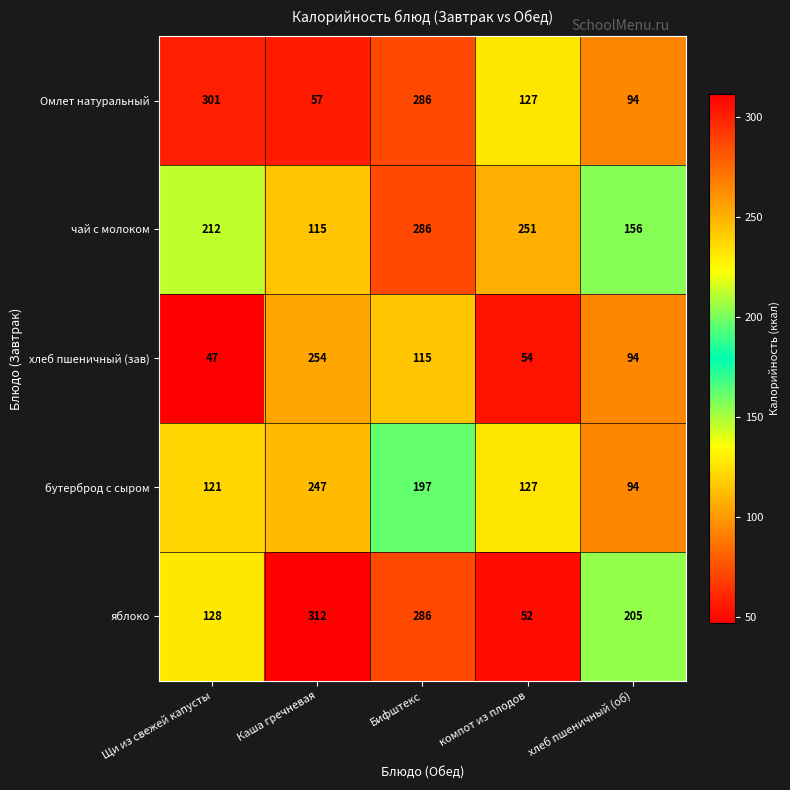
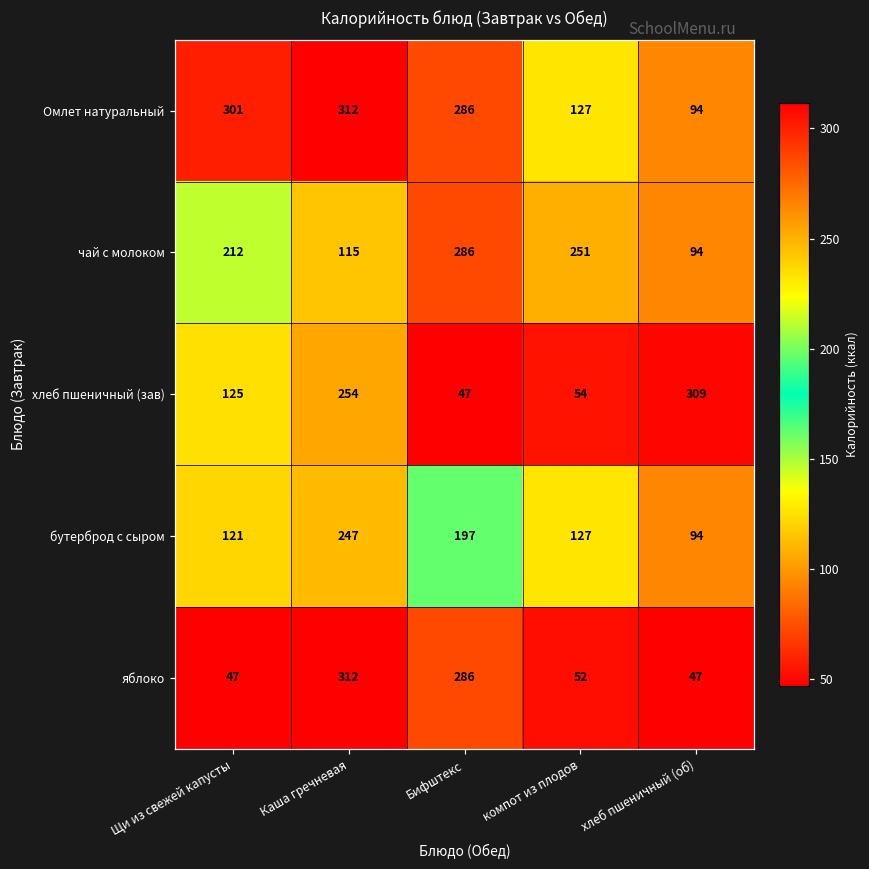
Омлет натуральный, Каша гречневая: 57 -> 312
чай с молоком, хлеб пшеничный (об): 156 -> 94
хлеб пшеничный (зав), Щи из свежей капусты: 47 -> 125
хлеб пшеничный (зав), Бифштекс: 115 -> 47
хлеб пшеничный (зав), хлеб пшеничный (об): 94 -> 309
яблоко, Щи из свежей капусты: 128 -> 47
яблоко, хлеб пшеничный (об): 205 -> 47
